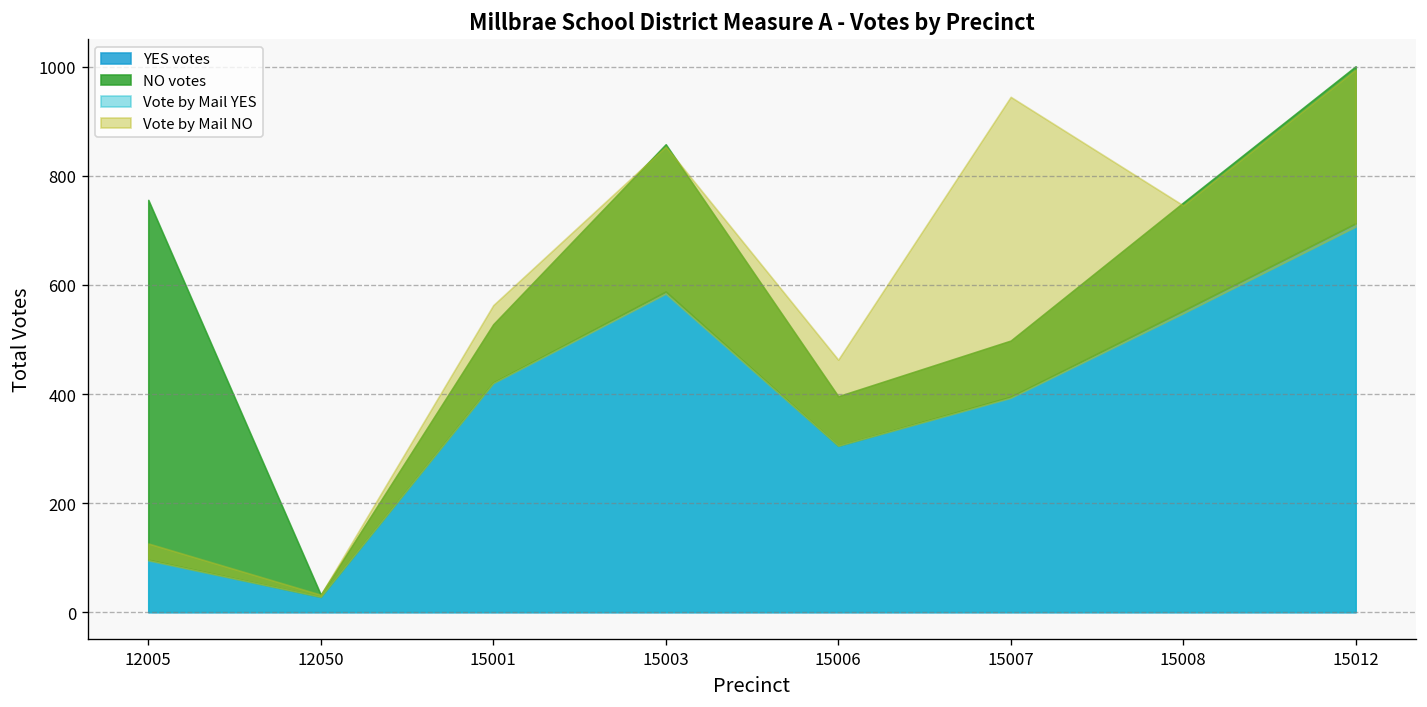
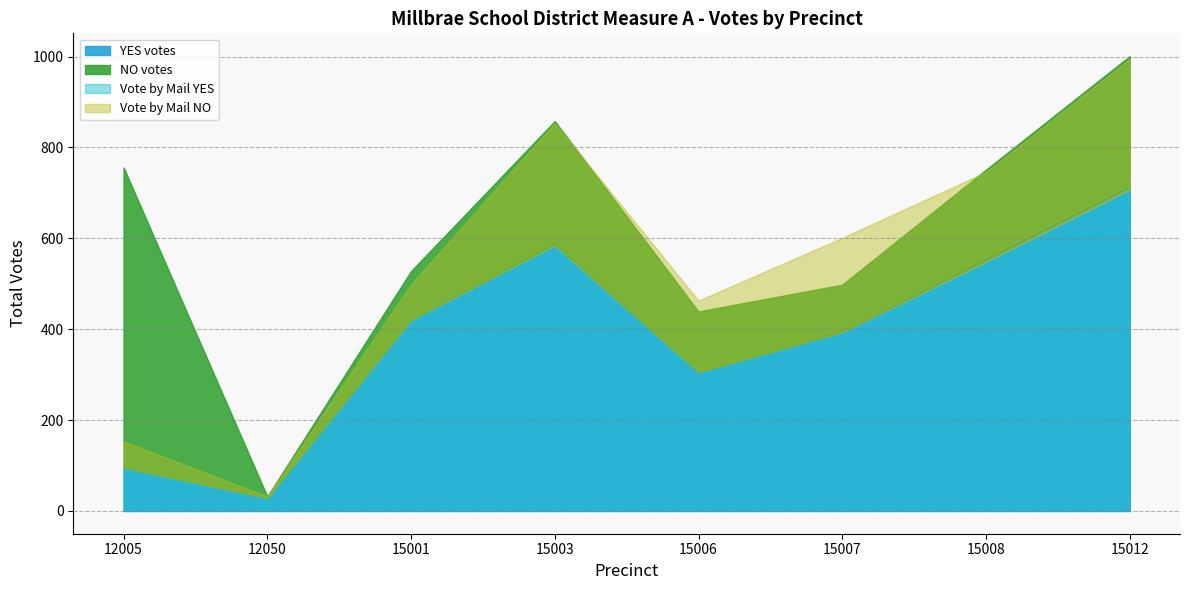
Vote by Mail NO, 12005: 30 -> 60
Vote by Mail NO, 15001: 140 -> 80
NO votes, 15006: 90 -> 130
Vote by Mail NO, 15007: 550 -> 210
